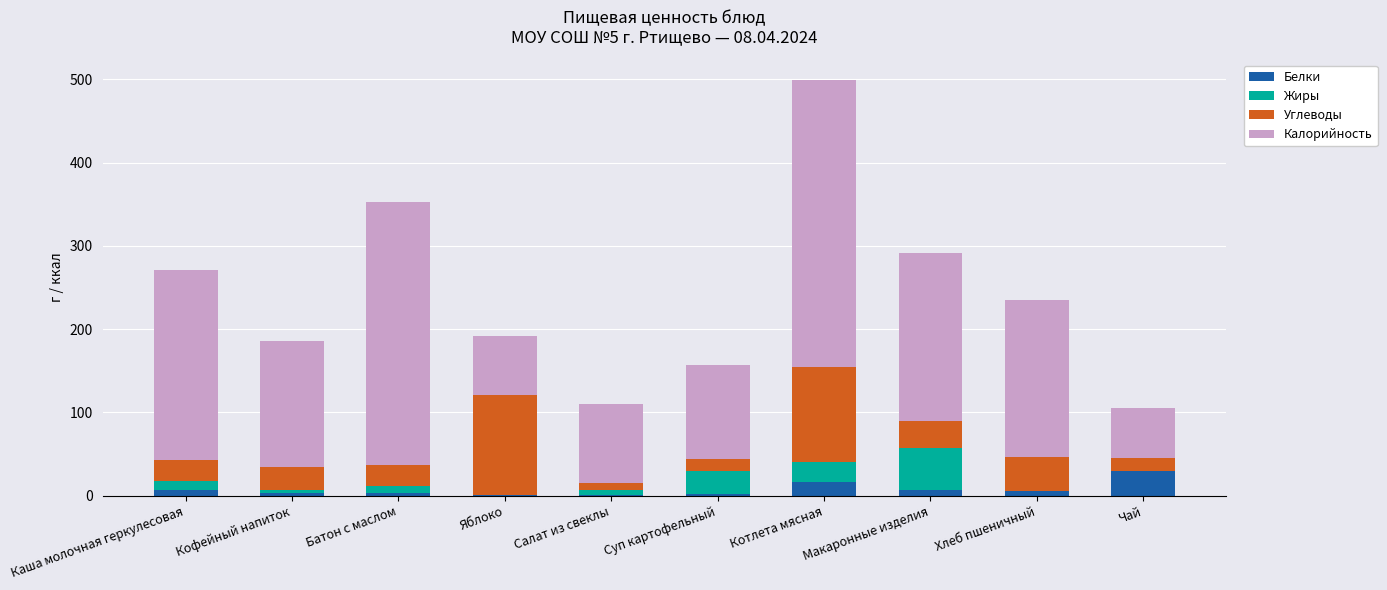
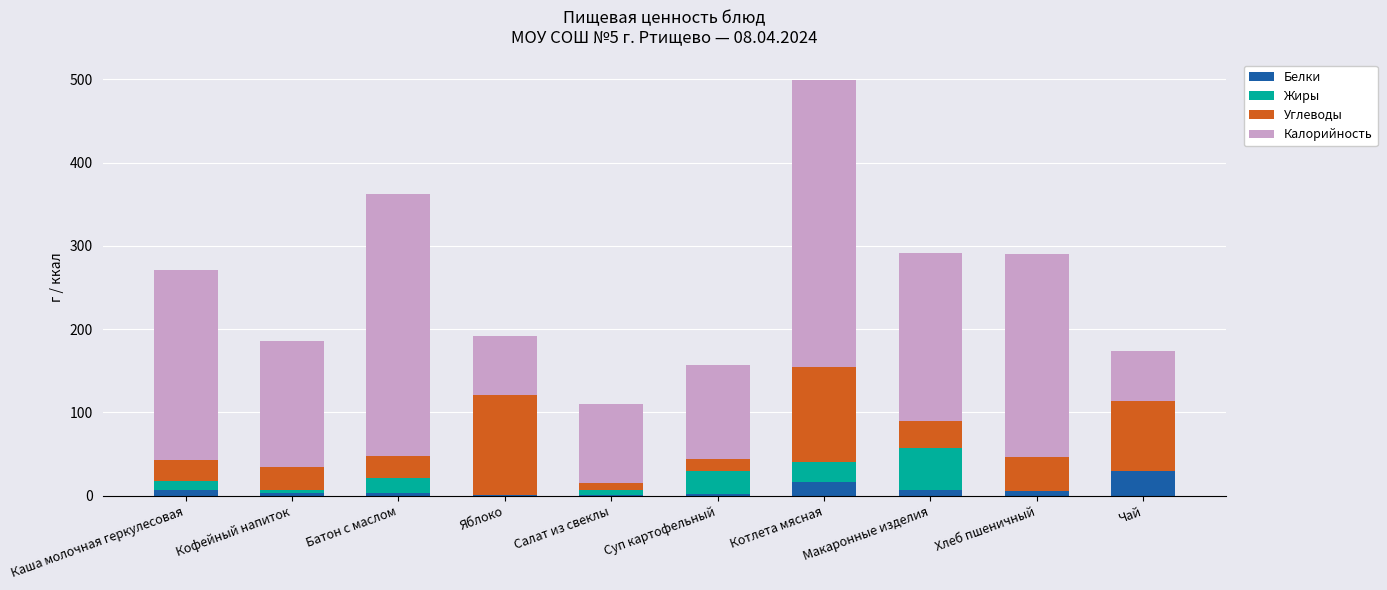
Жиры, Батон с маслом: 10 -> 20
Калорийность, Хлеб пшеничный: 190 -> 240
Углеводы, Чай: 20 -> 80
